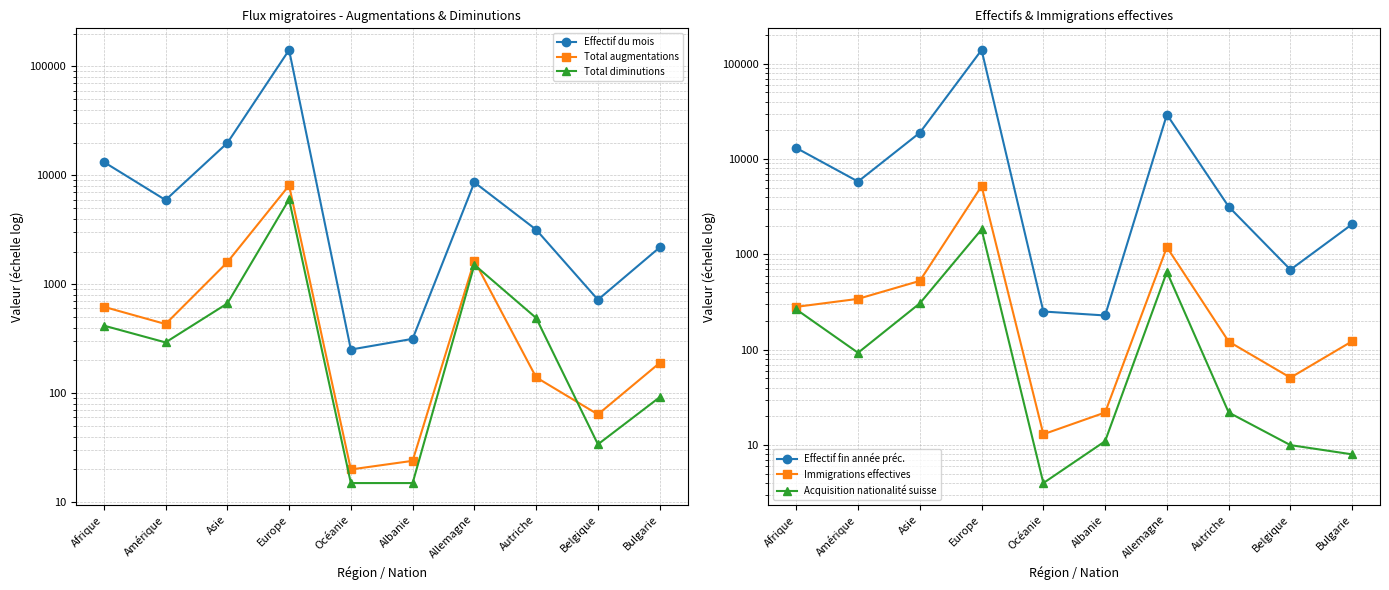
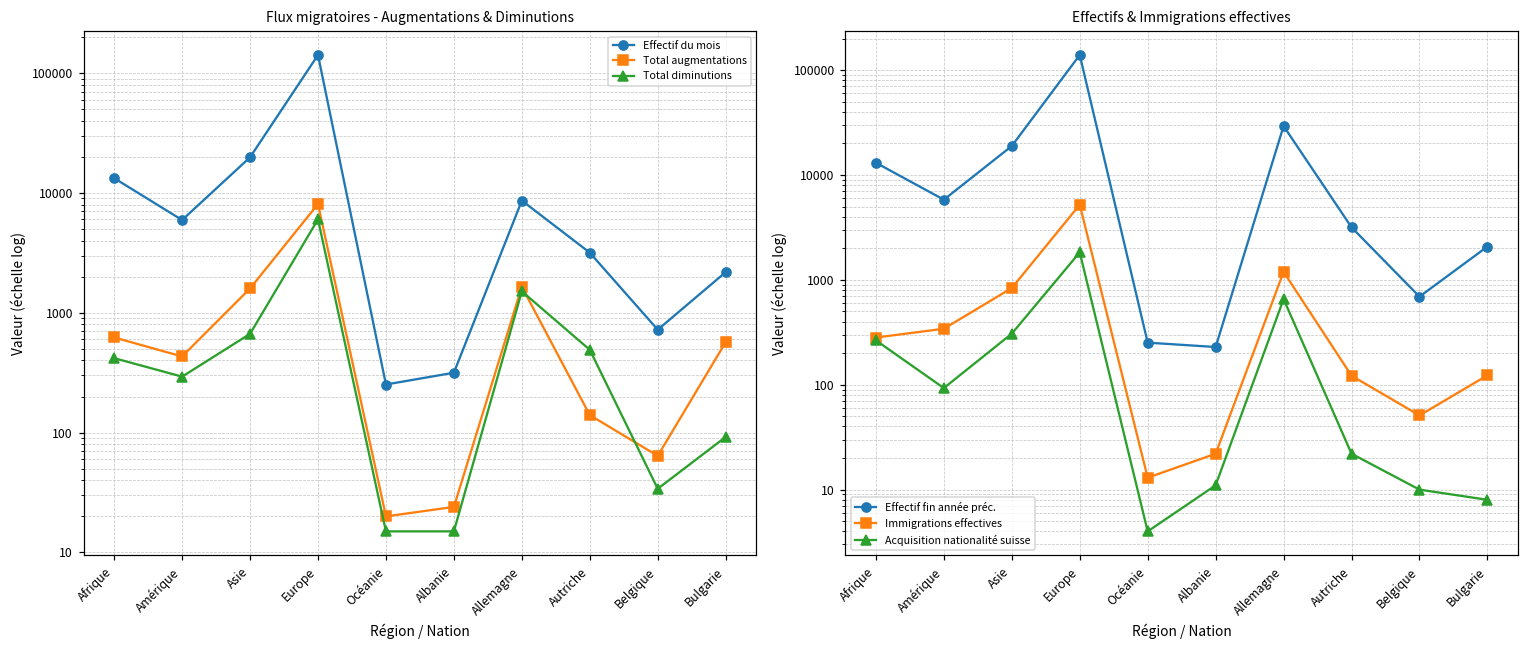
Flux migratoires - Augmentations & Diminutions, Total augmentations, Bulgarie: 190 -> 600
Effectifs & Immigrations effectives, Immigrations effectives, Asie: 500 -> 800
